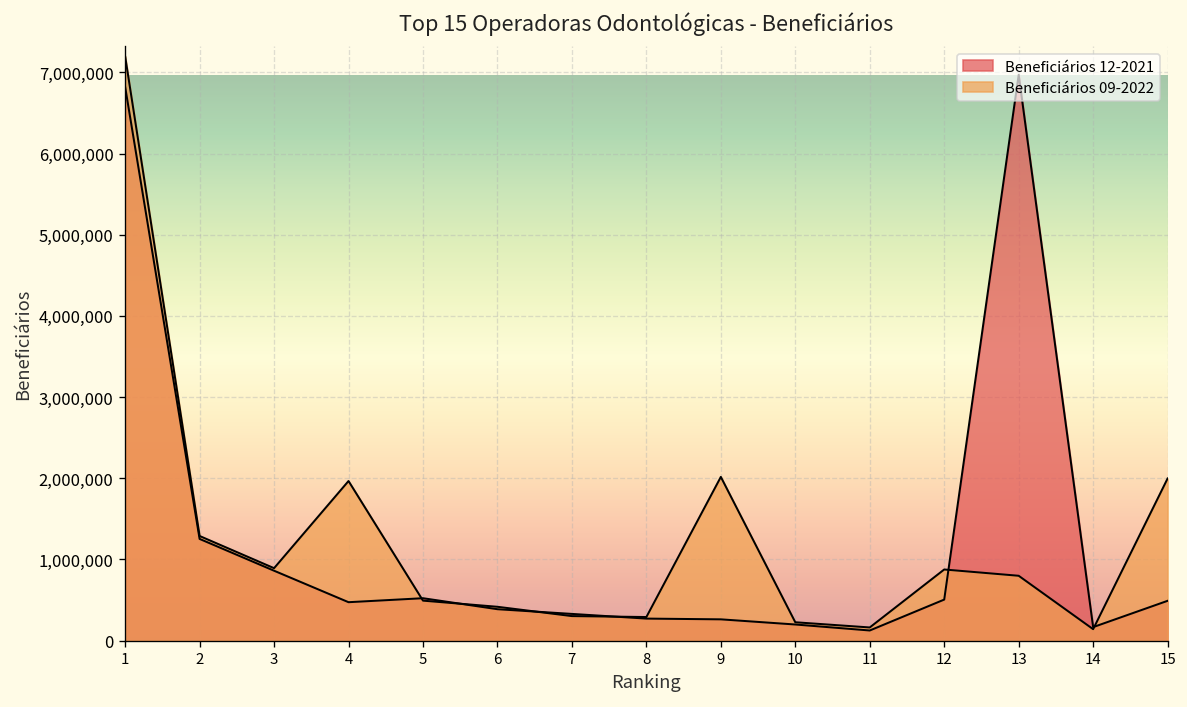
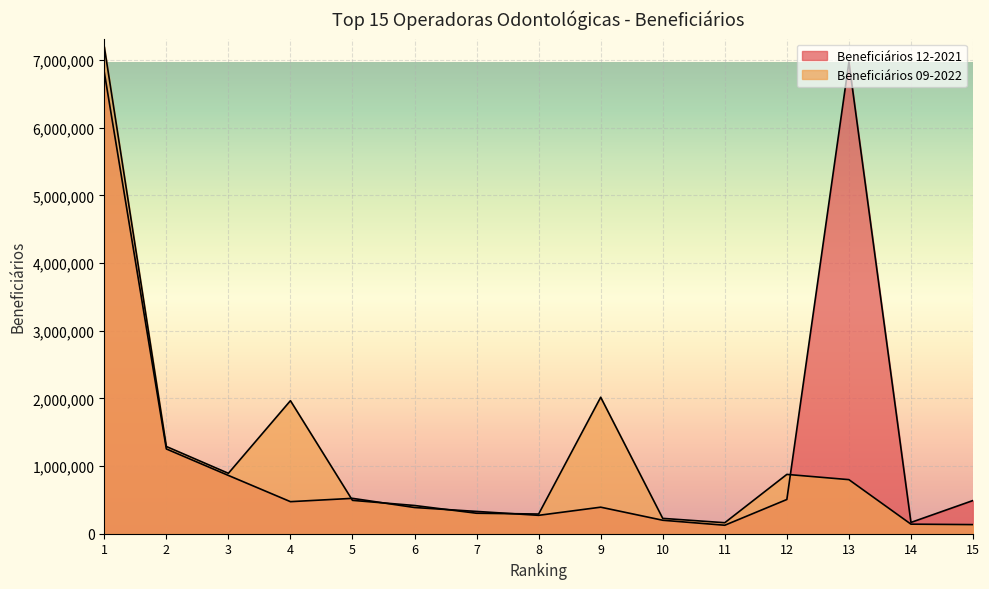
Beneficiários 12-2021, 9: 300,000 -> 400,000
Beneficiários 09-2022, 15: 2,000,000 -> 100,000
